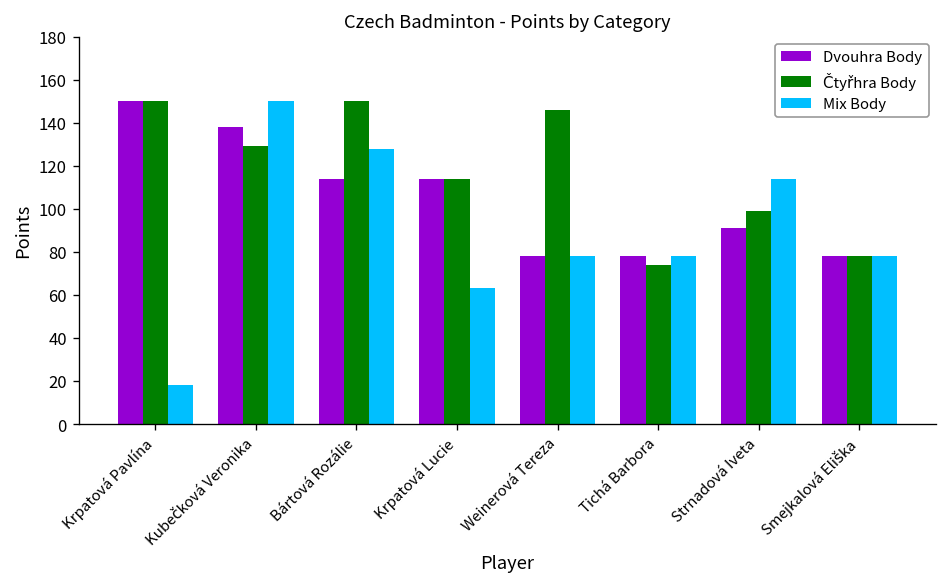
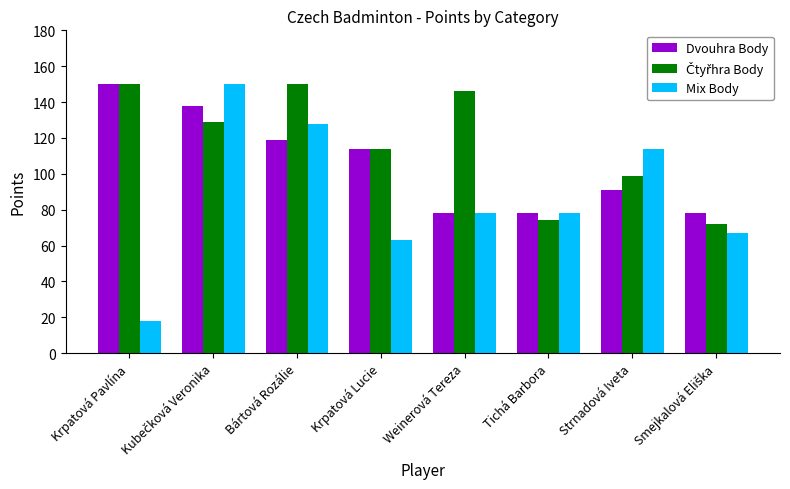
Dvouhra Body, Bártová Rozálie: 114 -> 119
Čtyřhra Body, Smejkalová Eliška: 78 -> 72
Mix Body, Smejkalová Eliška: 78 -> 67
